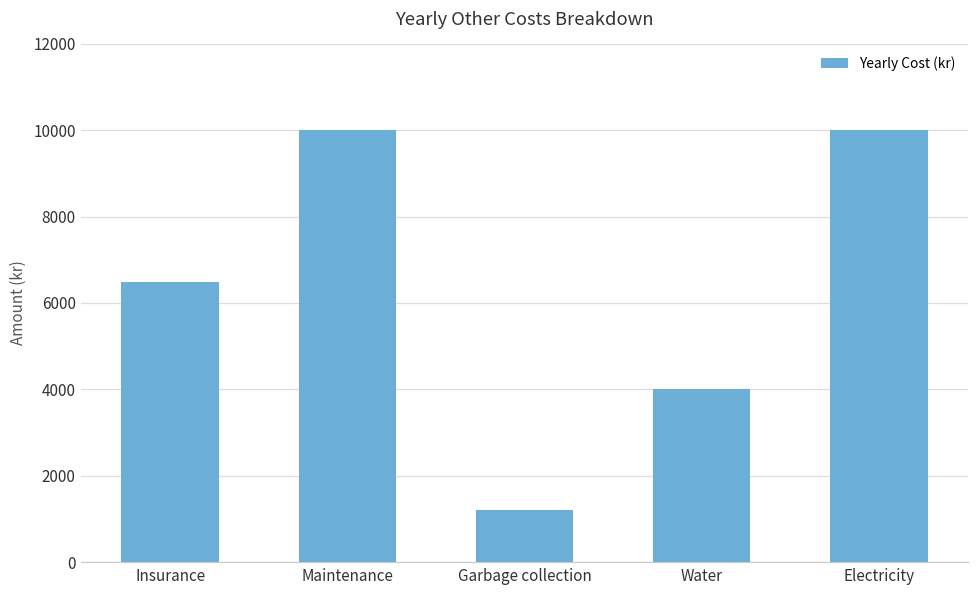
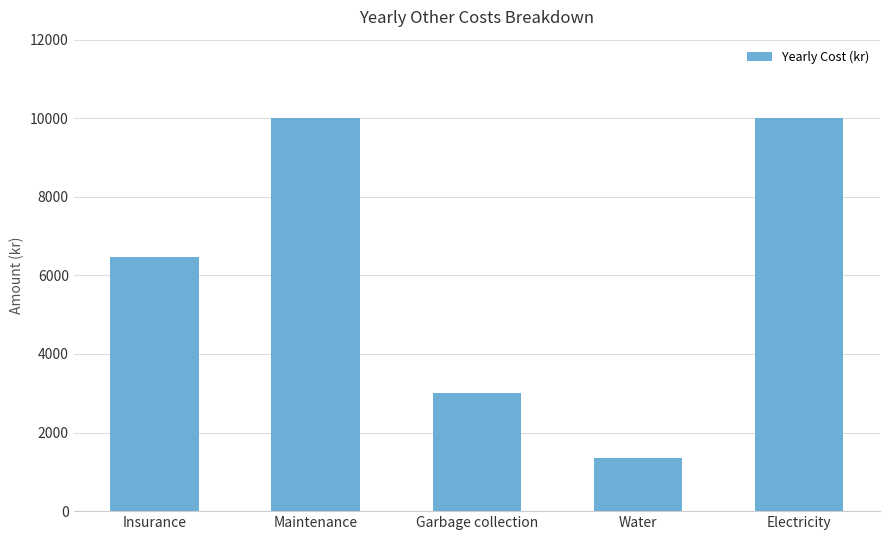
Garbage collection: 1200 -> 3000
Water: 4000 -> 1300
